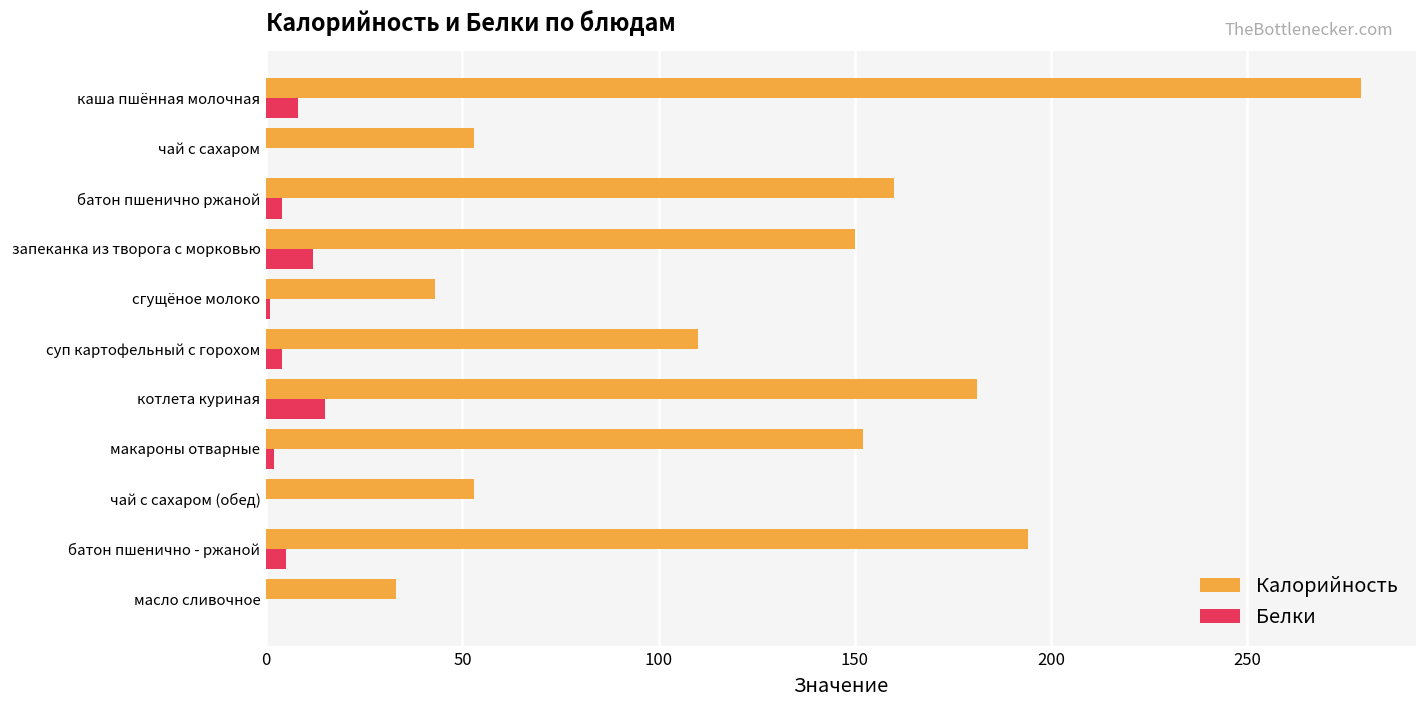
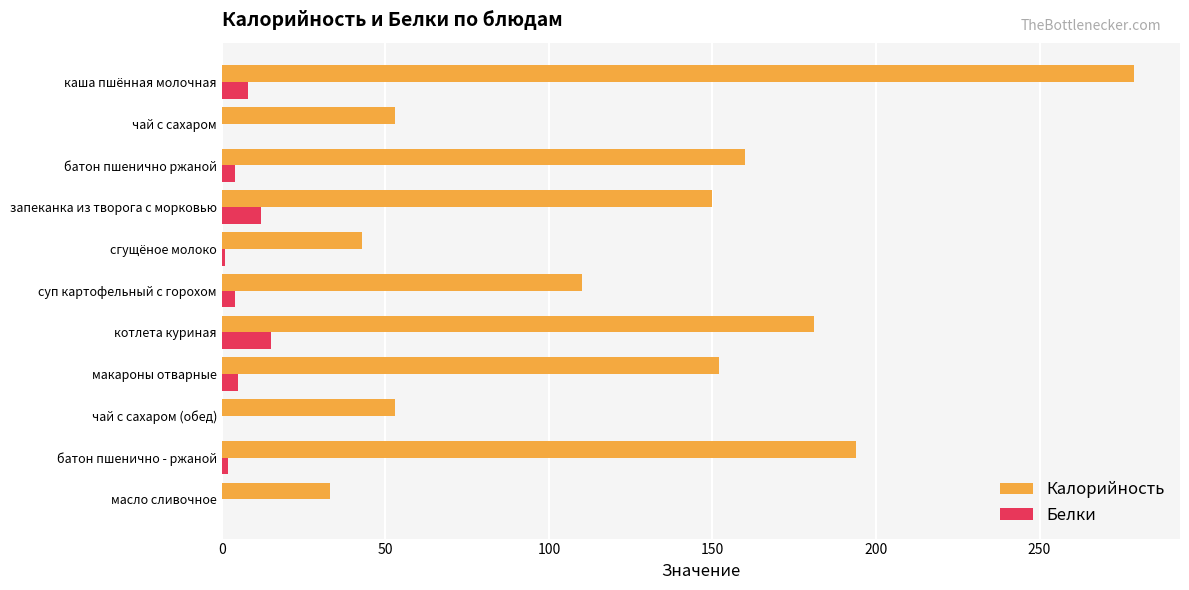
Белки, макароны отварные: 2 -> 5
Белки, батон пшенично - ржаной: 5 -> 2
